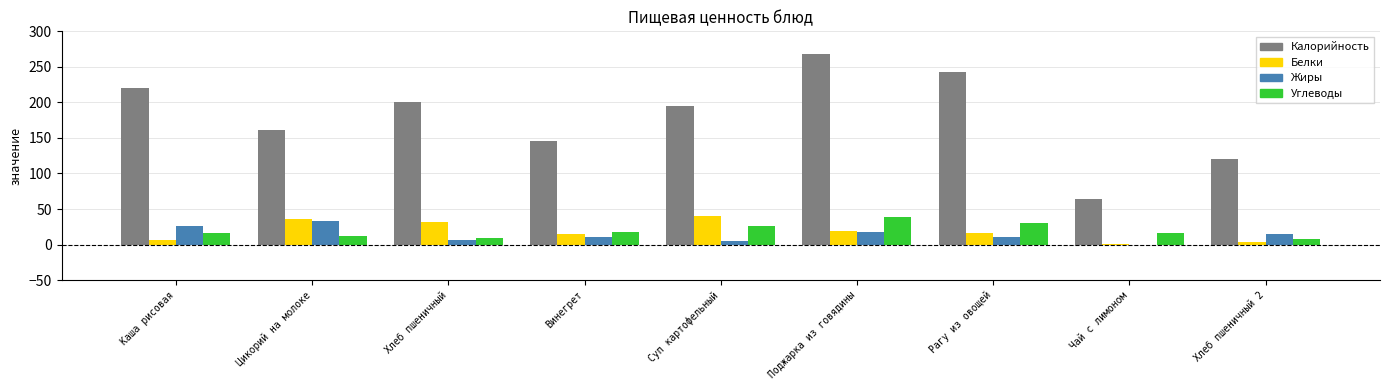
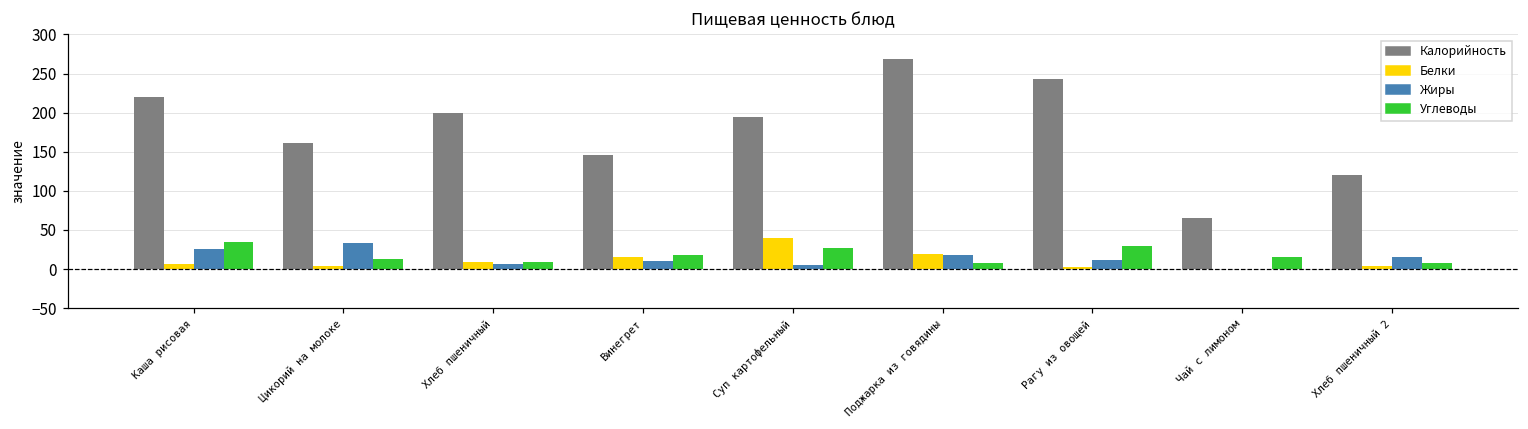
Углеводы, Каша рисовая: 20 -> 30
Белки, Цикорий на молоке: 40 -> 0
Белки, Хлеб пшеничный: 30 -> 10
Углеводы, Поджарка из говядины: 40 -> 10
Белки, Рагу из овощей: 20 -> 0
